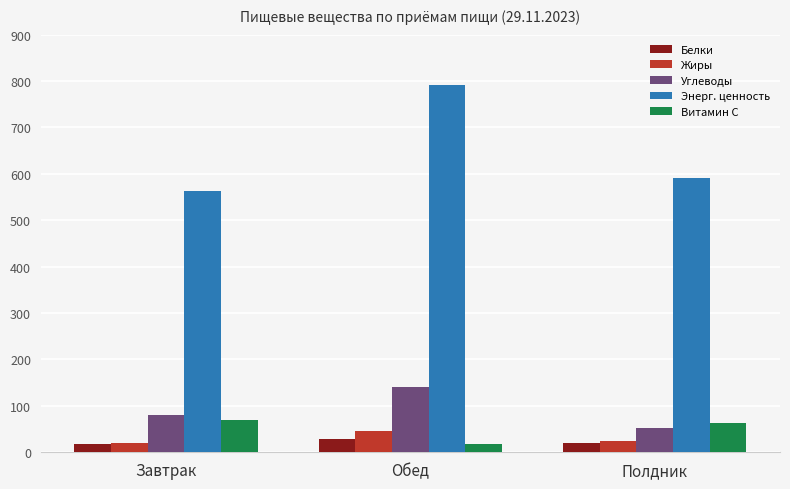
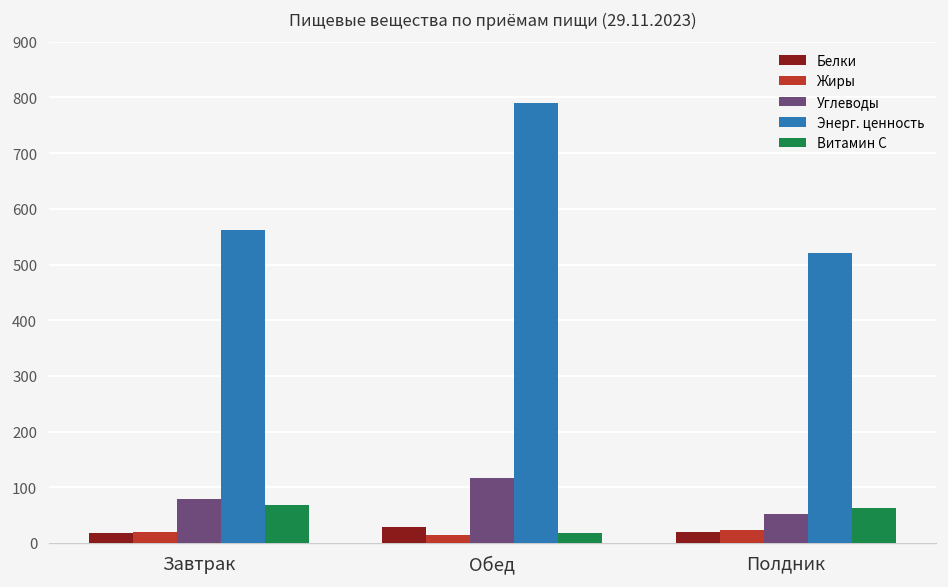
Жиры, Обед: 40 -> 10
Углеводы, Обед: 140 -> 120
Энерг. ценность, Полдник: 590 -> 520
